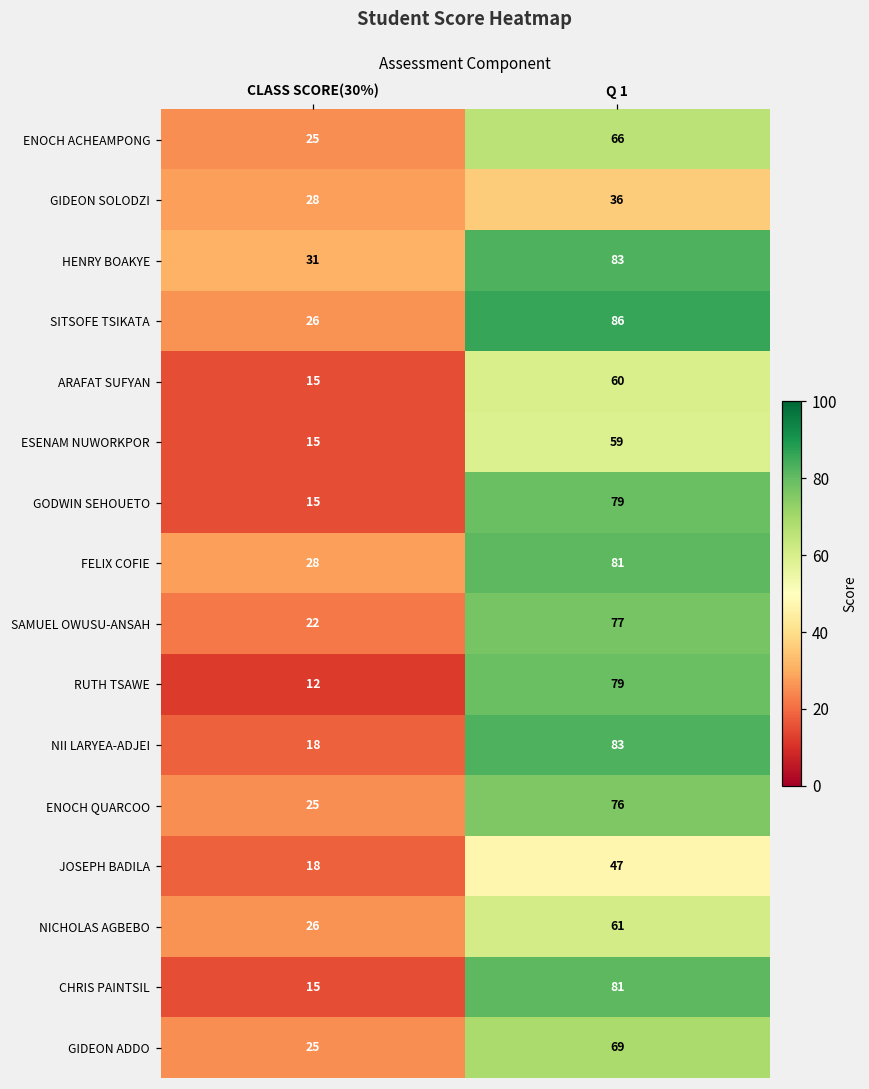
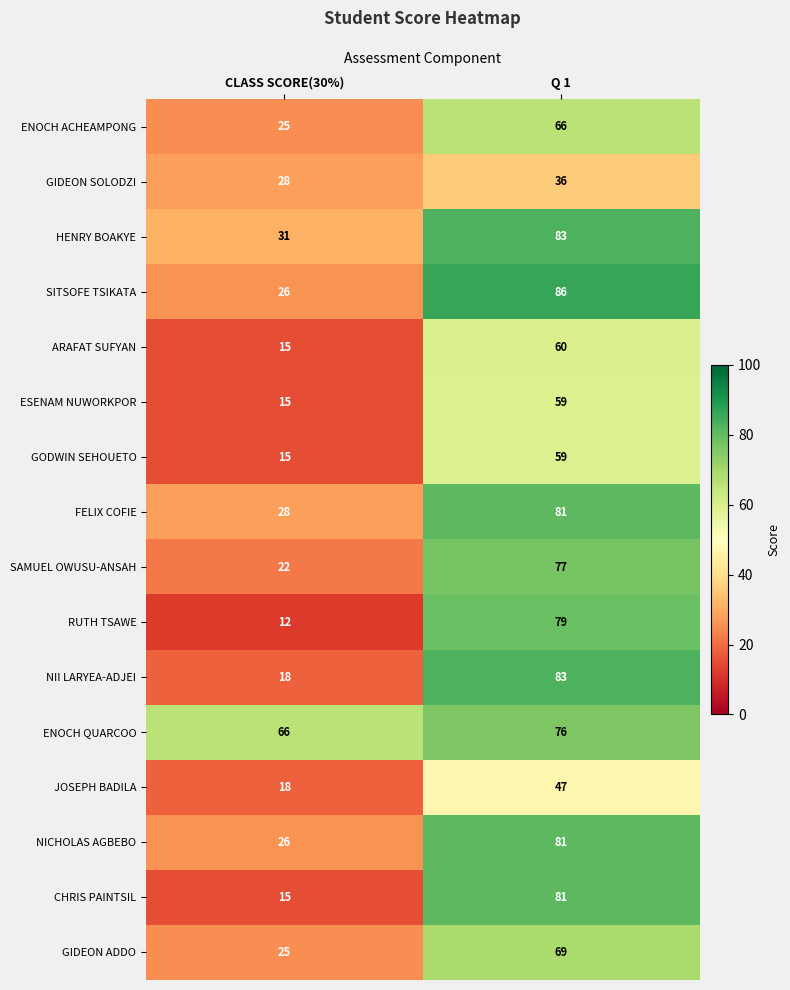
GODWIN SEHOUETO, Q 1: 79 -> 59
ENOCH QUARCOO, CLASS SCORE(30%): 25 -> 66
NICHOLAS AGBEBO, Q 1: 61 -> 81
